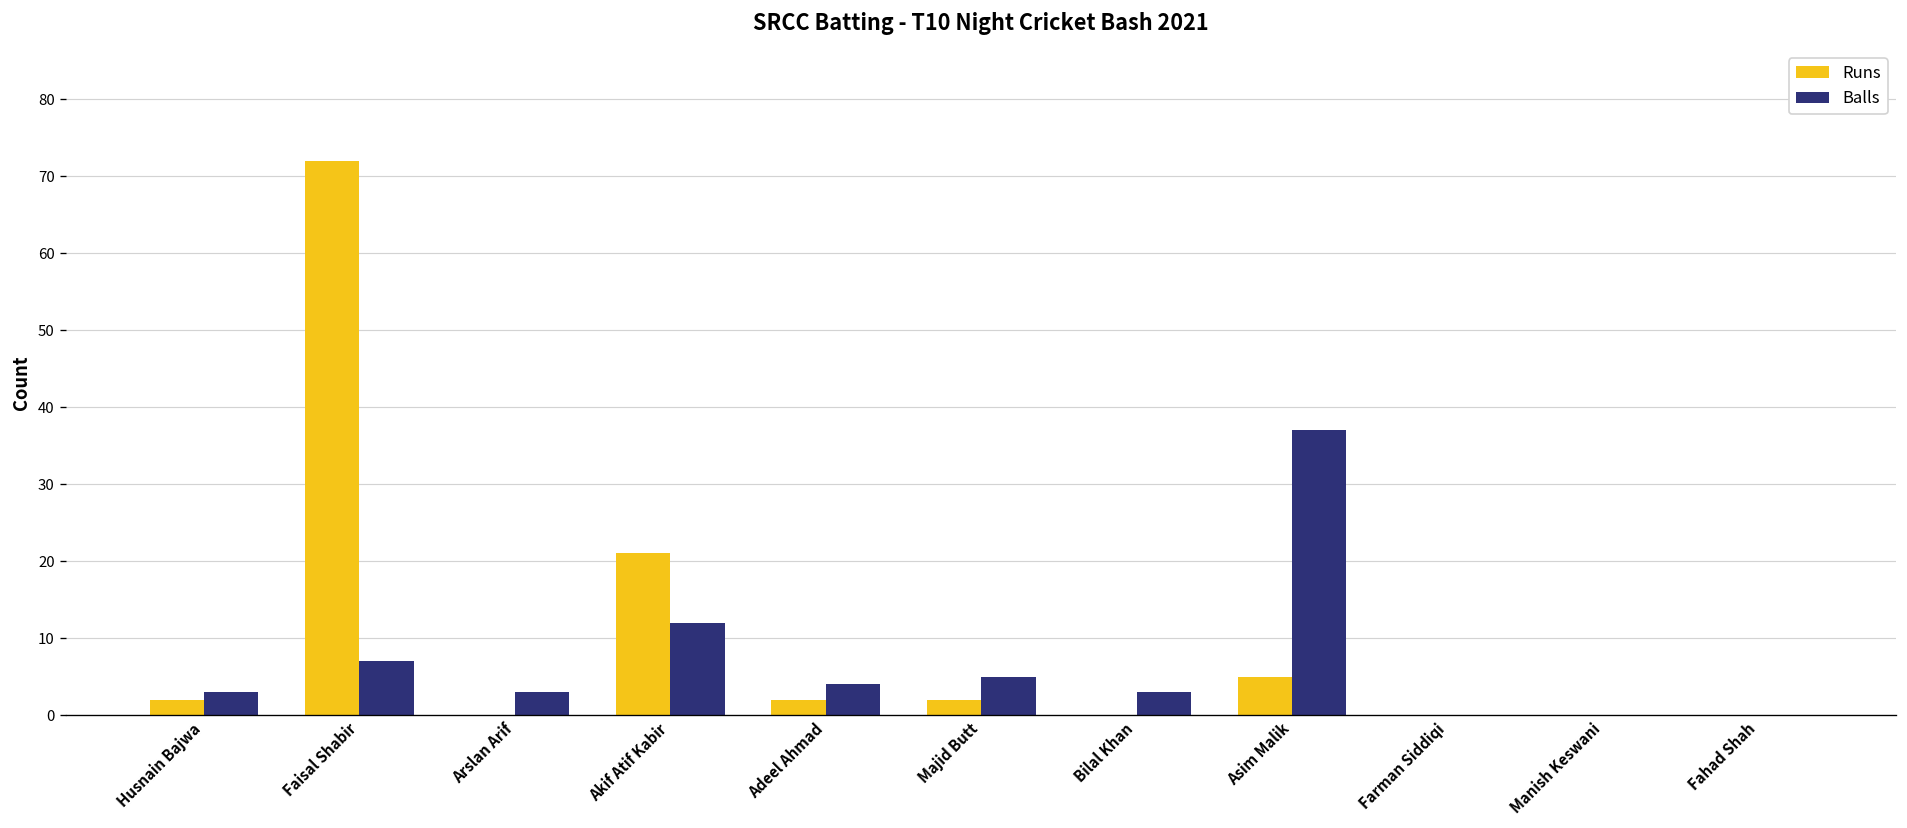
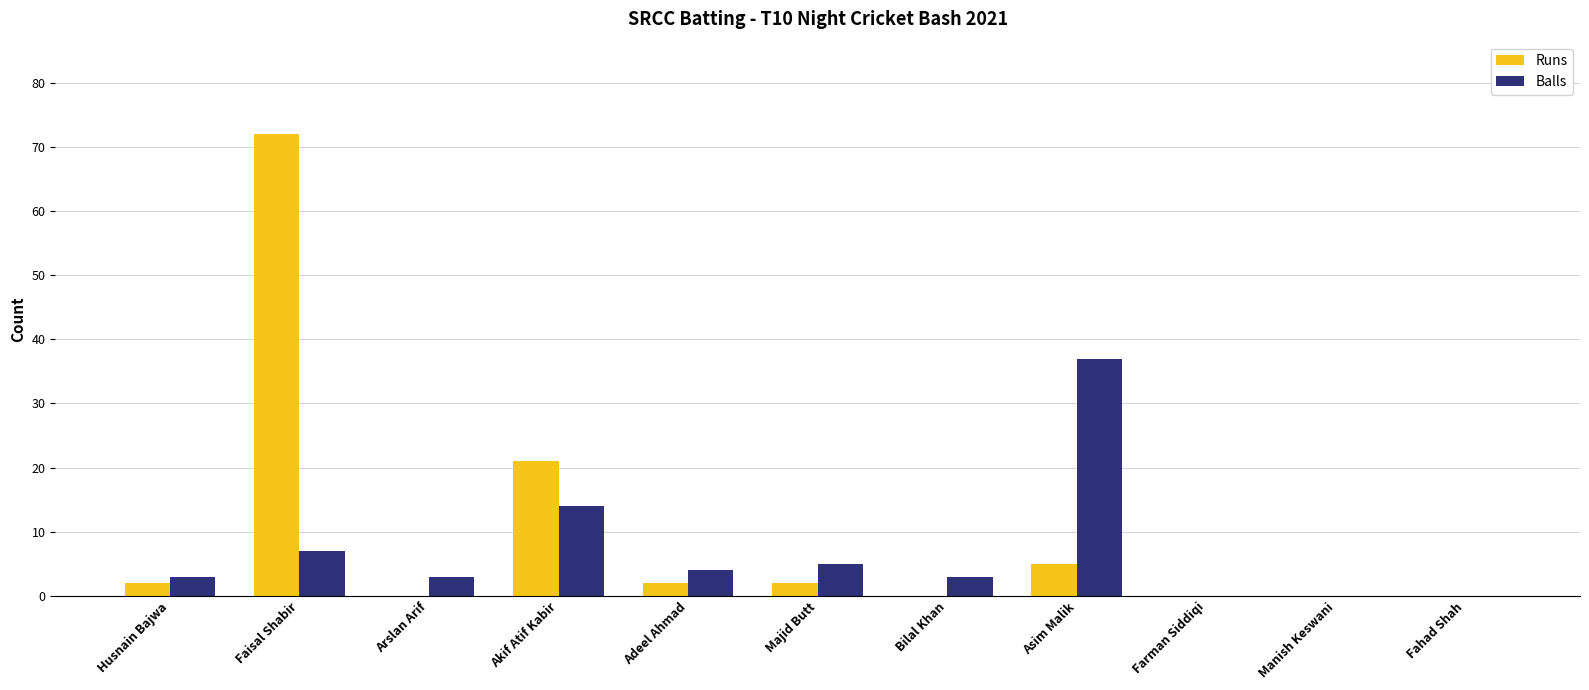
Balls, Akif Atif Kabir: 12 -> 14
